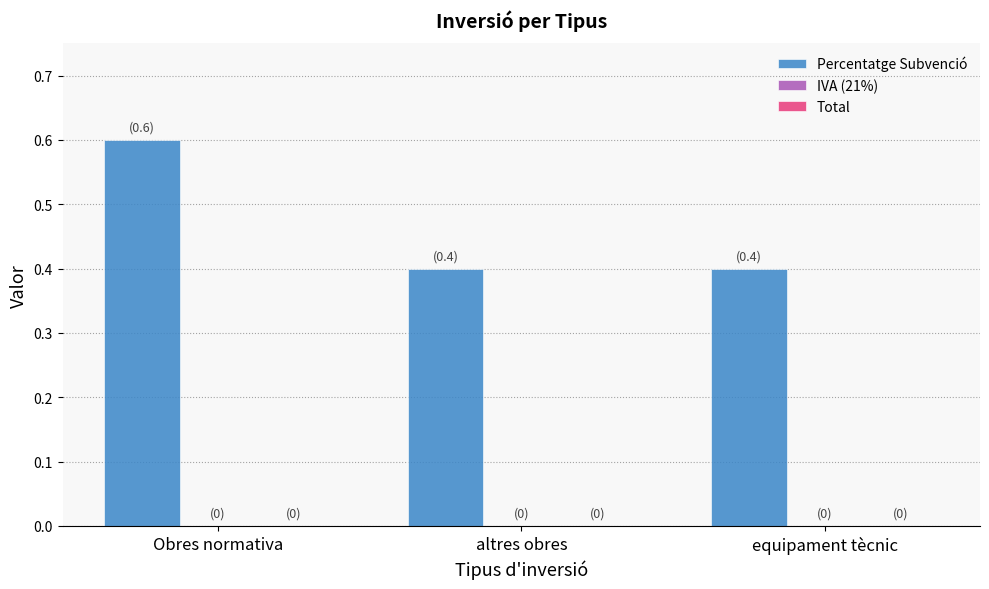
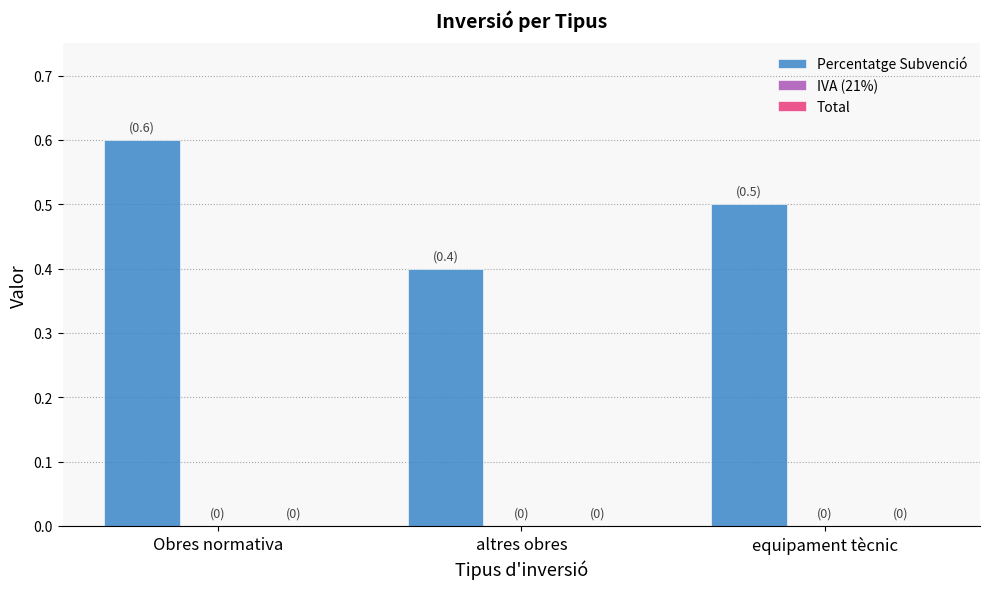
Percentatge Subvenció, equipament tècnic: (0.4) -> (0.5)
